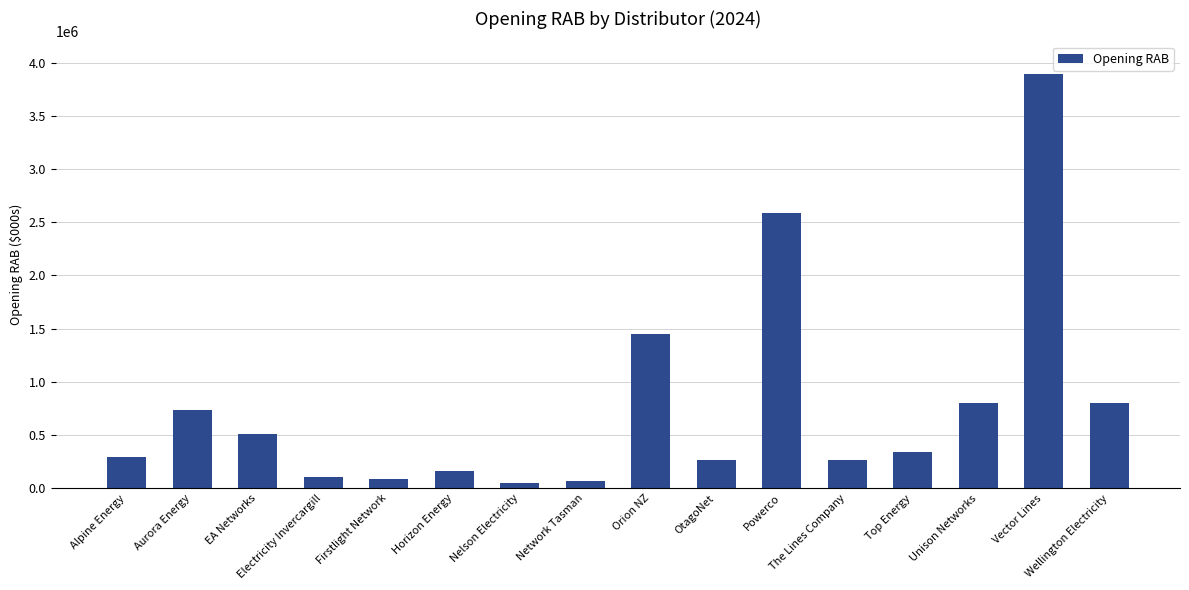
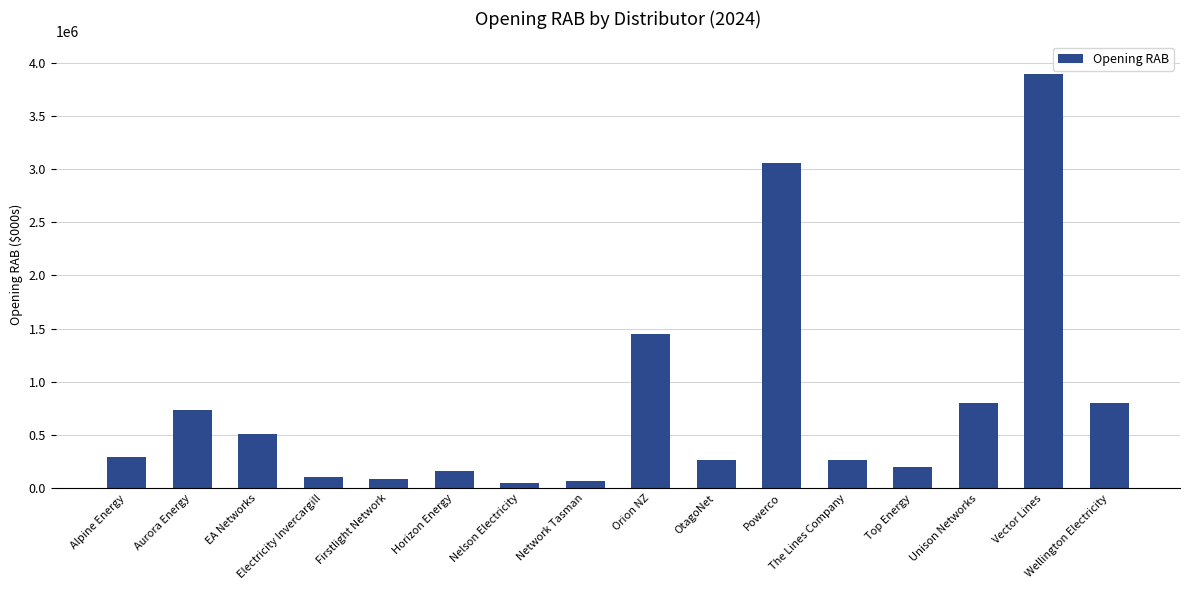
Powerco: 2590000 -> 3060000
Top Energy: 340000 -> 200000
